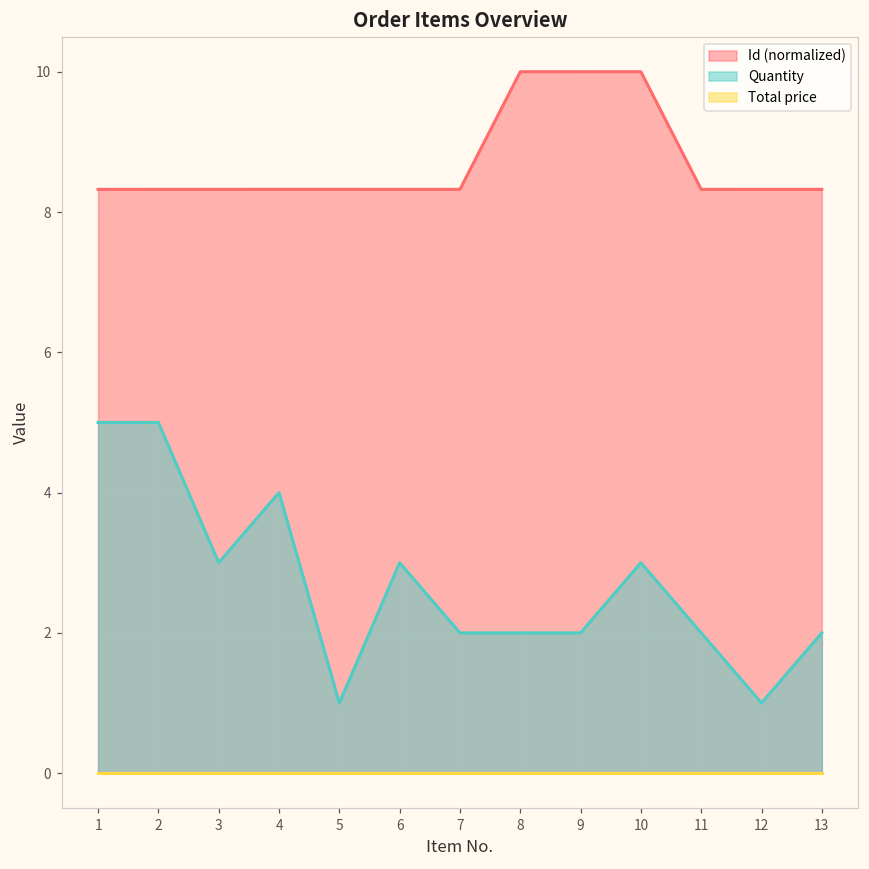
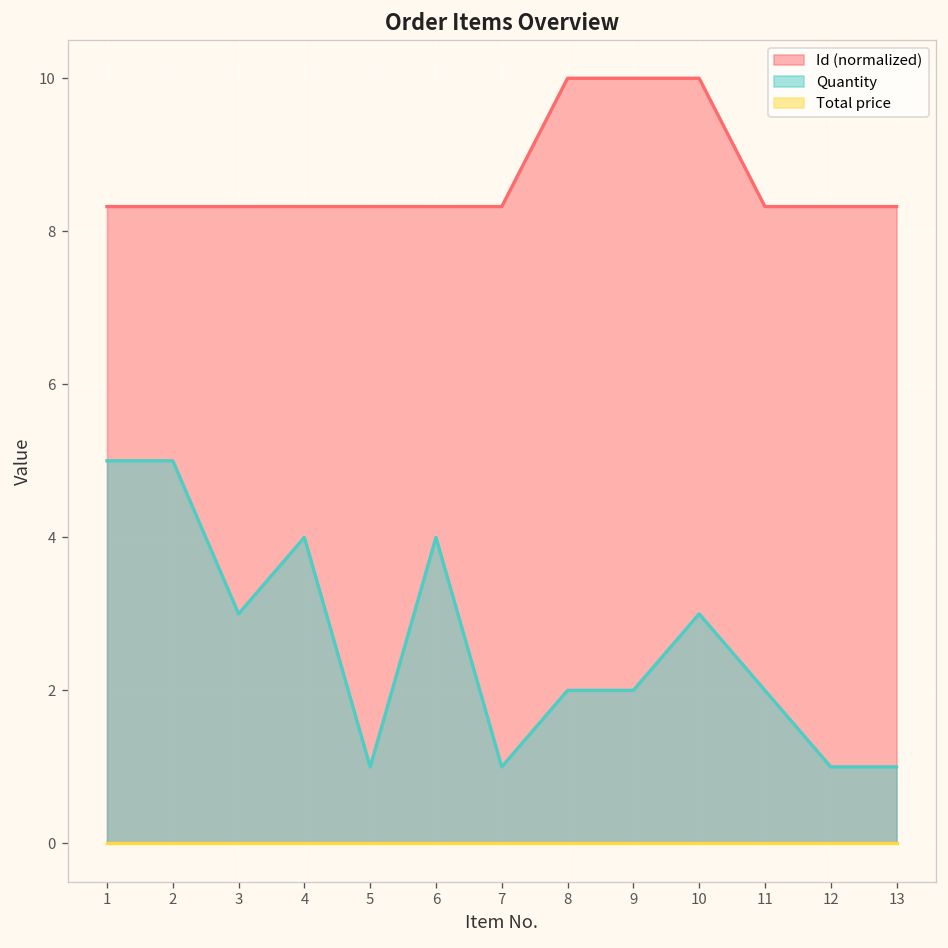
Quantity, 6: 3 -> 4
Quantity, 7: 2 -> 1
Quantity, 13: 2 -> 1
